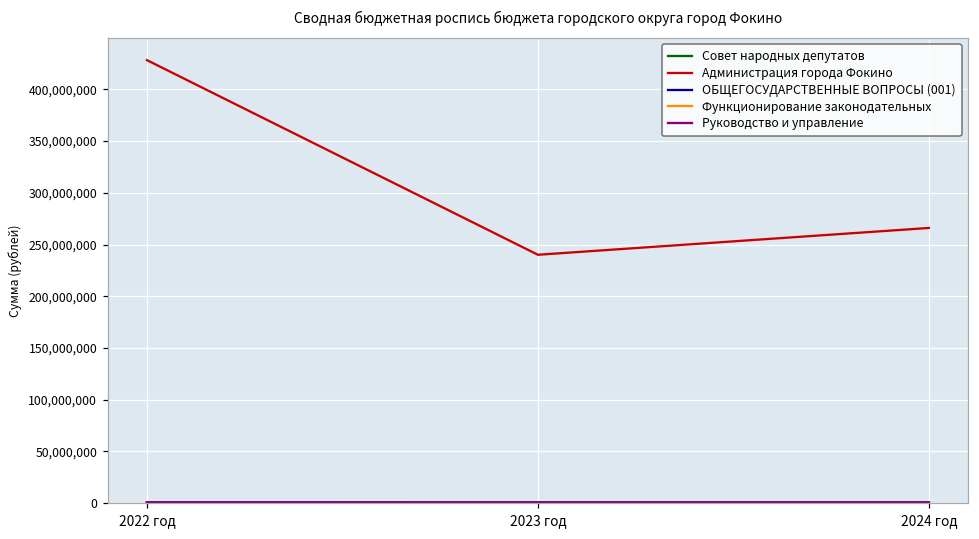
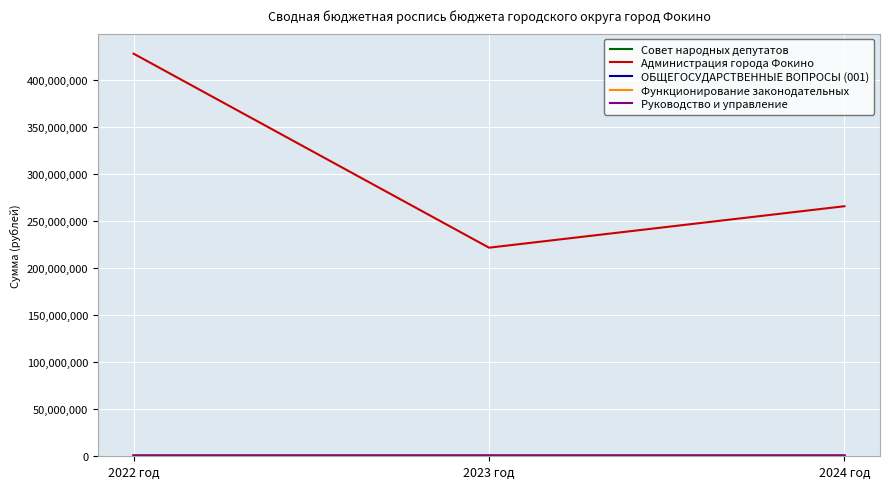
Администрация города Фокино, 2023 год: 240,000,000 -> 220,000,000
